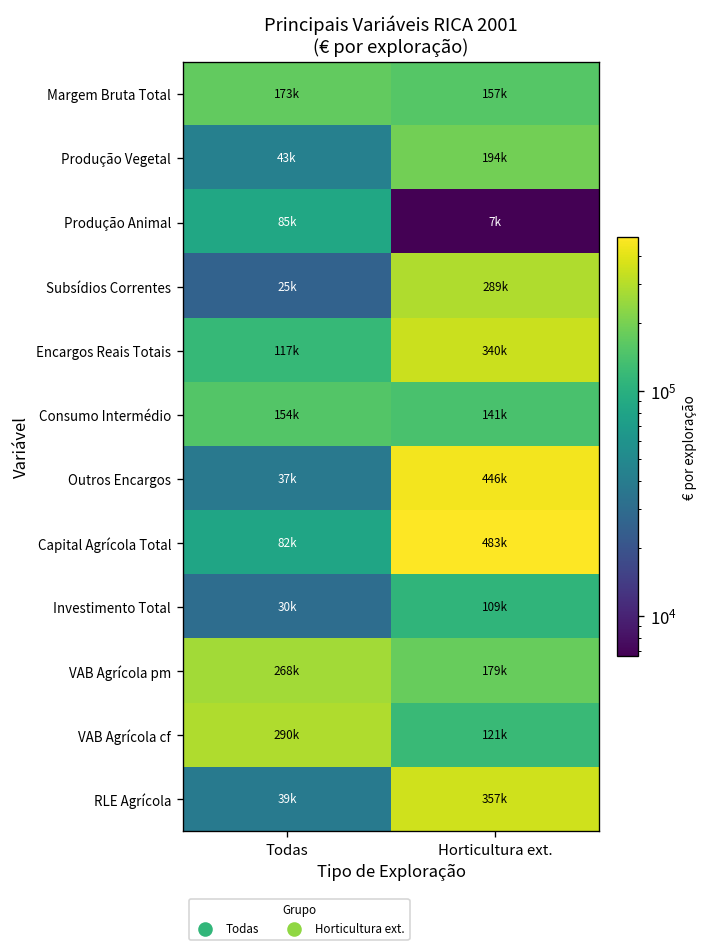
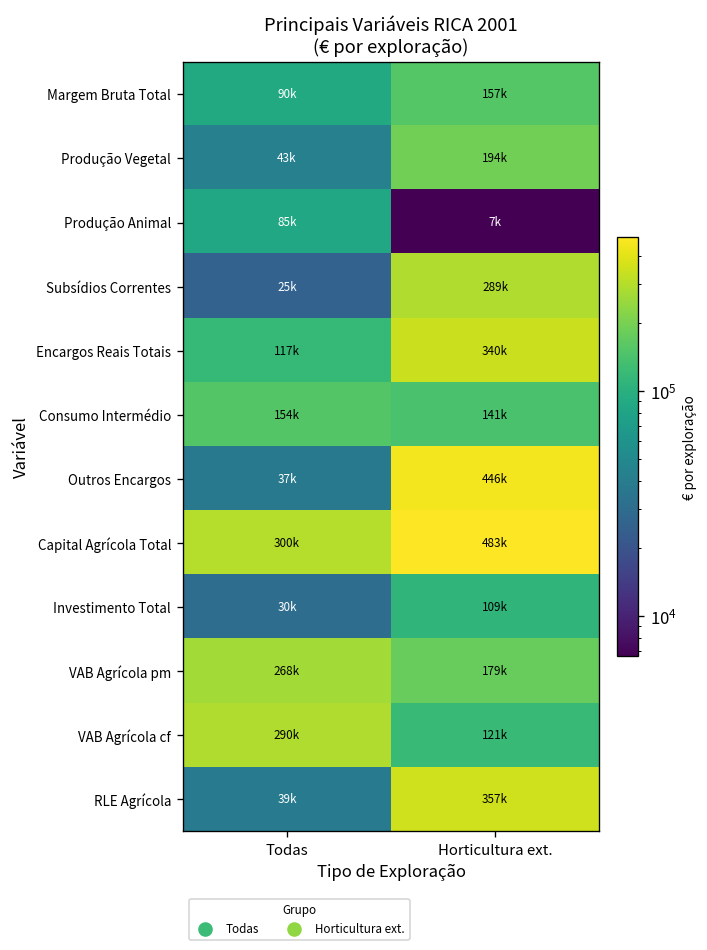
Margem Bruta Total, Todas: 173k -> 90k
Capital Agrícola Total, Todas: 82k -> 300k
